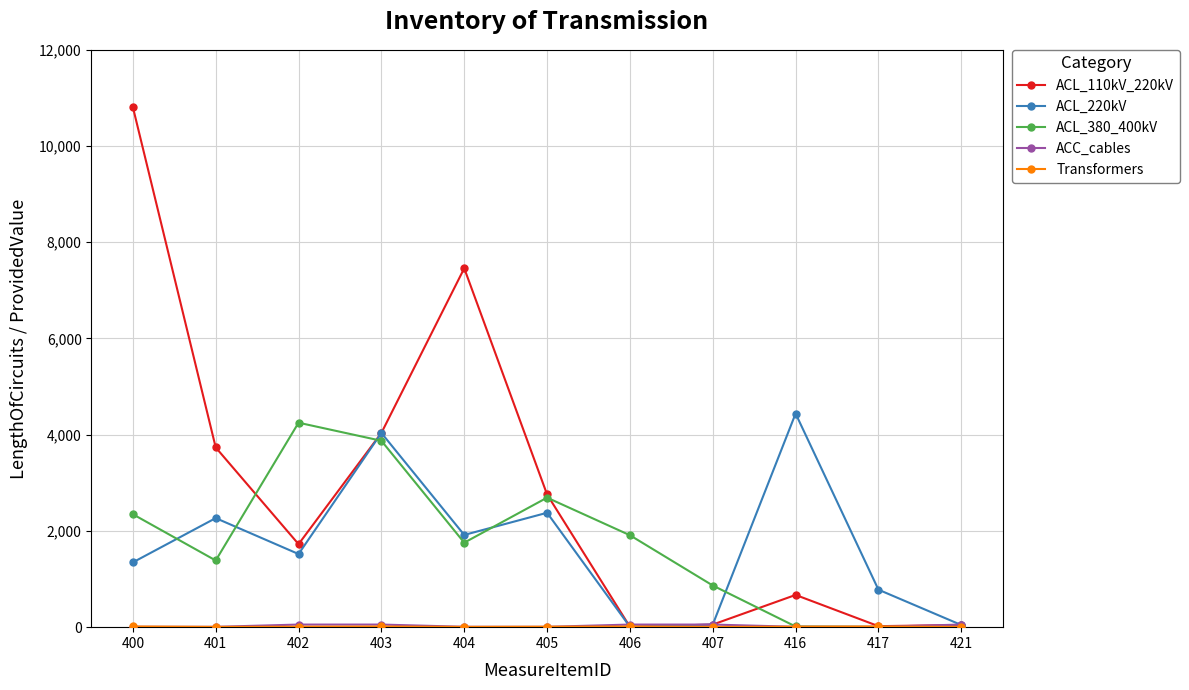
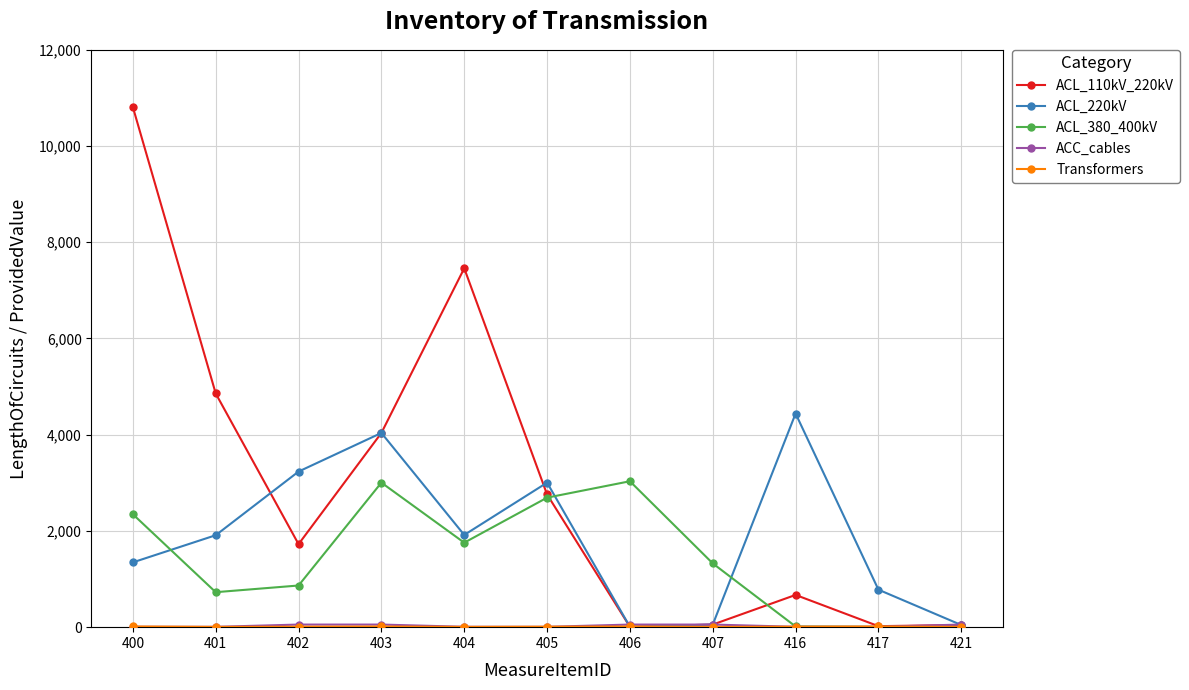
ACL_110kV_220kV, 401: 3,700 -> 4,900
ACL_220kV, 401: 2,300 -> 1,900
ACL_380_400kV, 401: 1,400 -> 700
ACL_220kV, 402: 1,500 -> 3,200
ACL_380_400kV, 402: 4,200 -> 900
ACL_380_400kV, 403: 3,900 -> 3,000
ACL_220kV, 405: 2,400 -> 3,000
ACL_380_400kV, 406: 1,900 -> 3,000
ACL_380_400kV, 407: 900 -> 1,300
